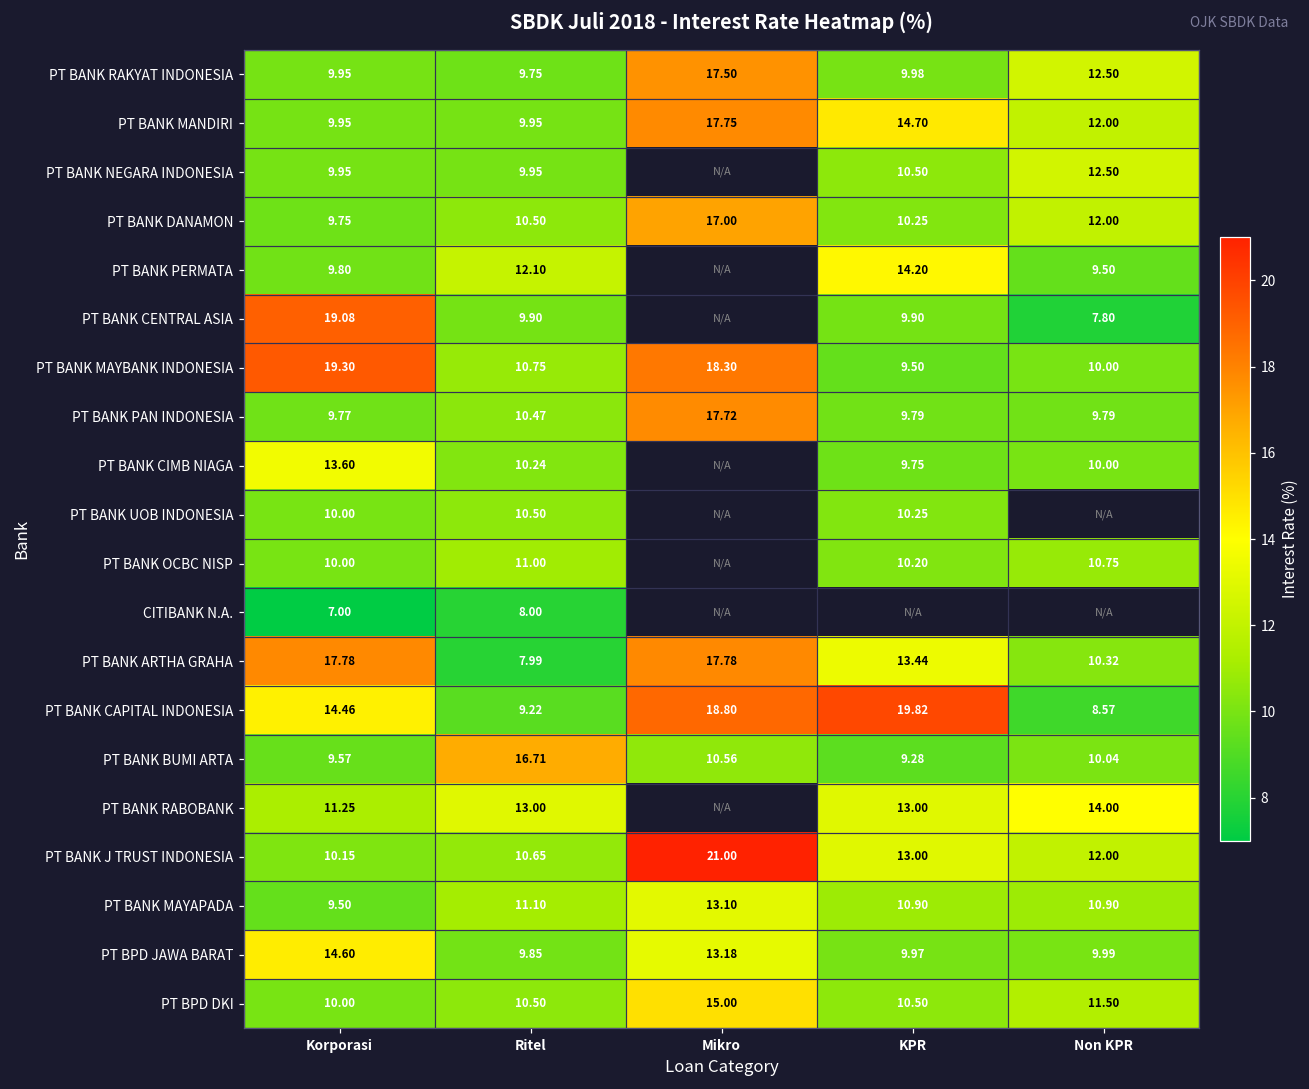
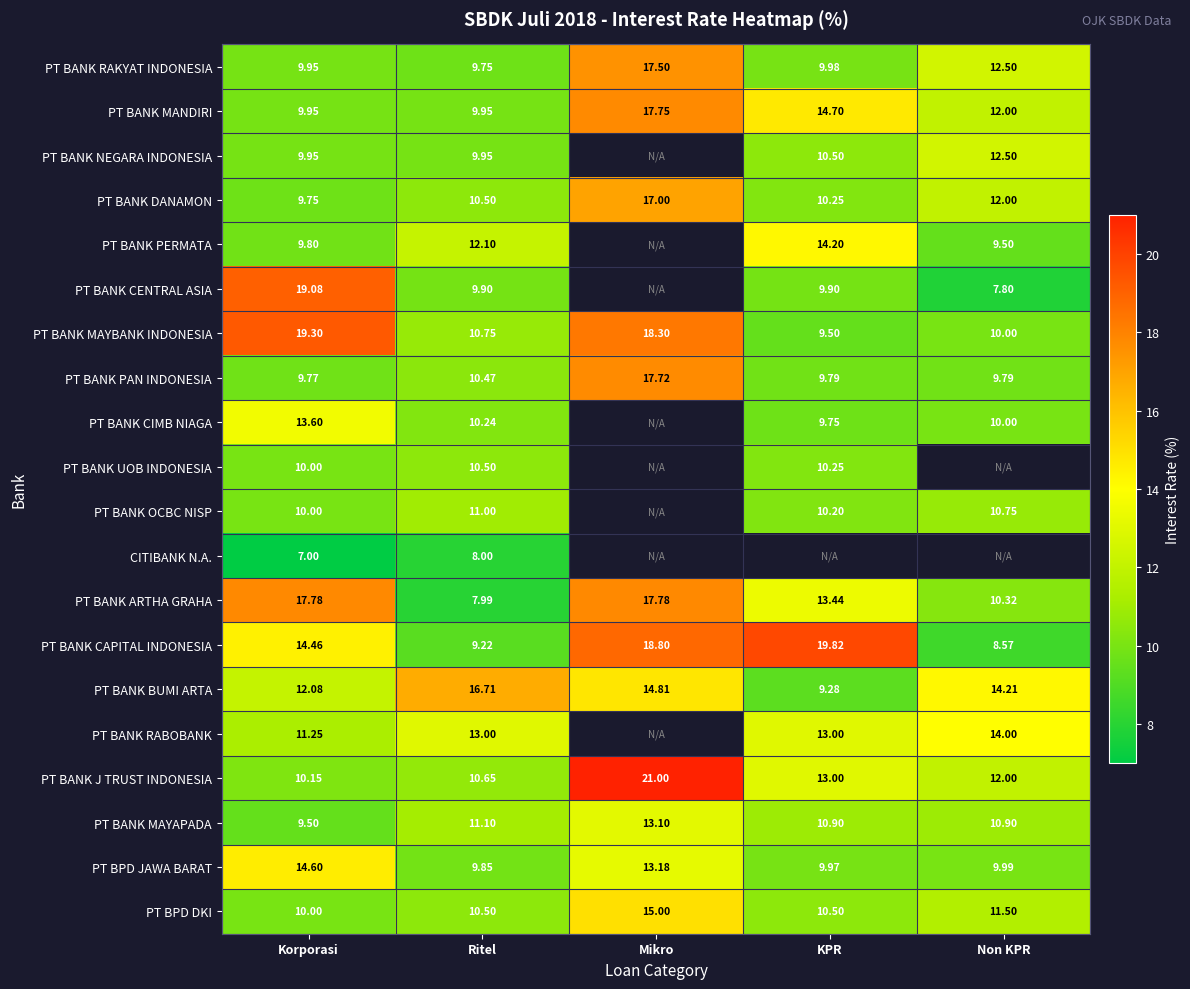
PT BANK BUMI ARTA, Korporasi: 9.57 -> 12.08
PT BANK BUMI ARTA, Mikro: 10.56 -> 14.81
PT BANK BUMI ARTA, Non KPR: 10.04 -> 14.21
